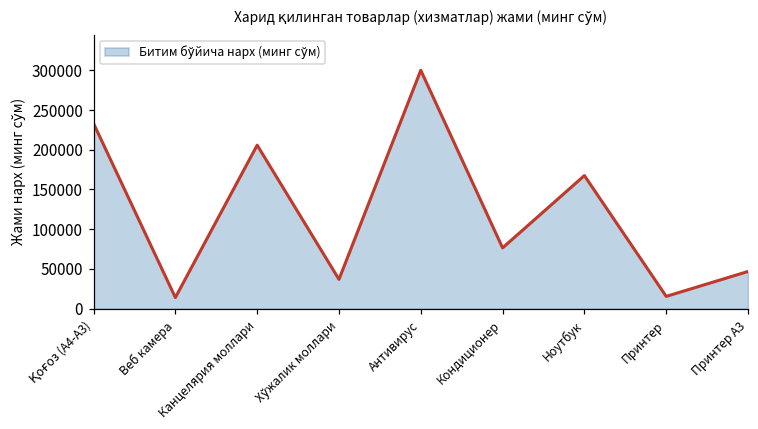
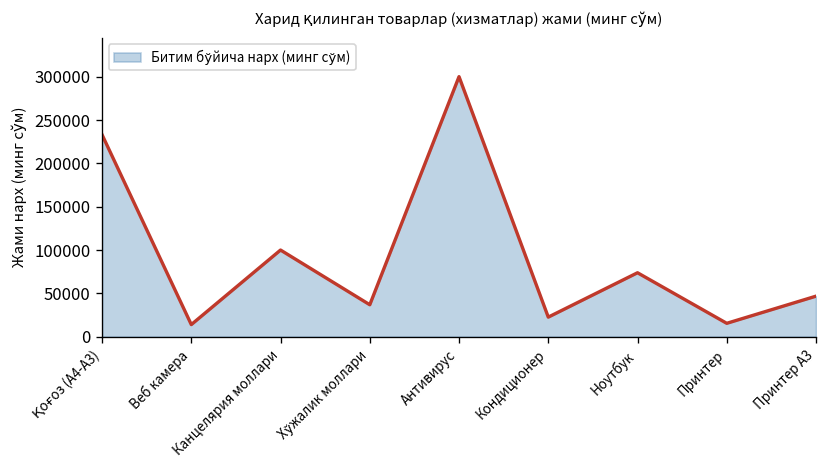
Канцелярия моллари: 210000 -> 100000
Кондиционер: 80000 -> 20000
Ноутбук: 170000 -> 70000
